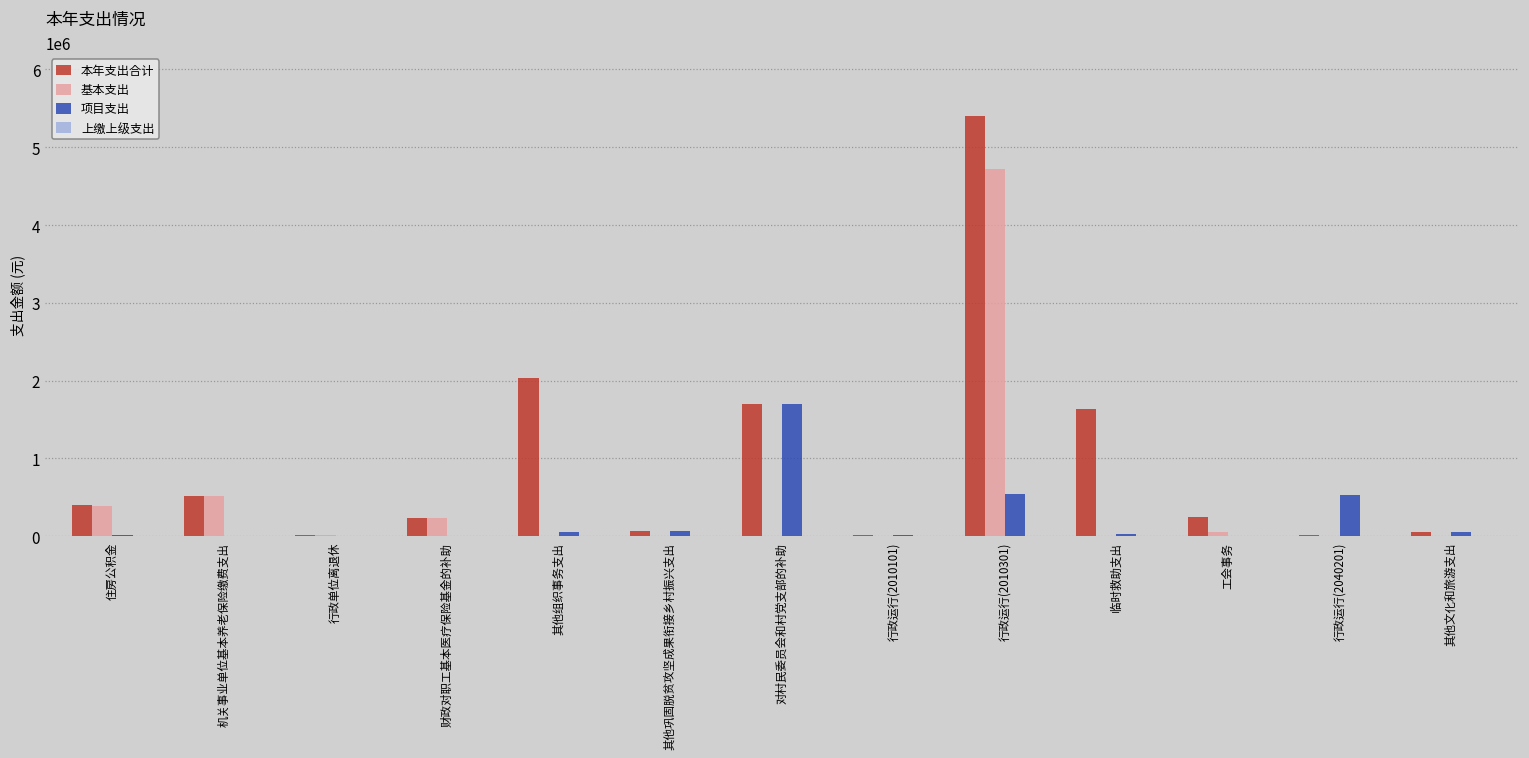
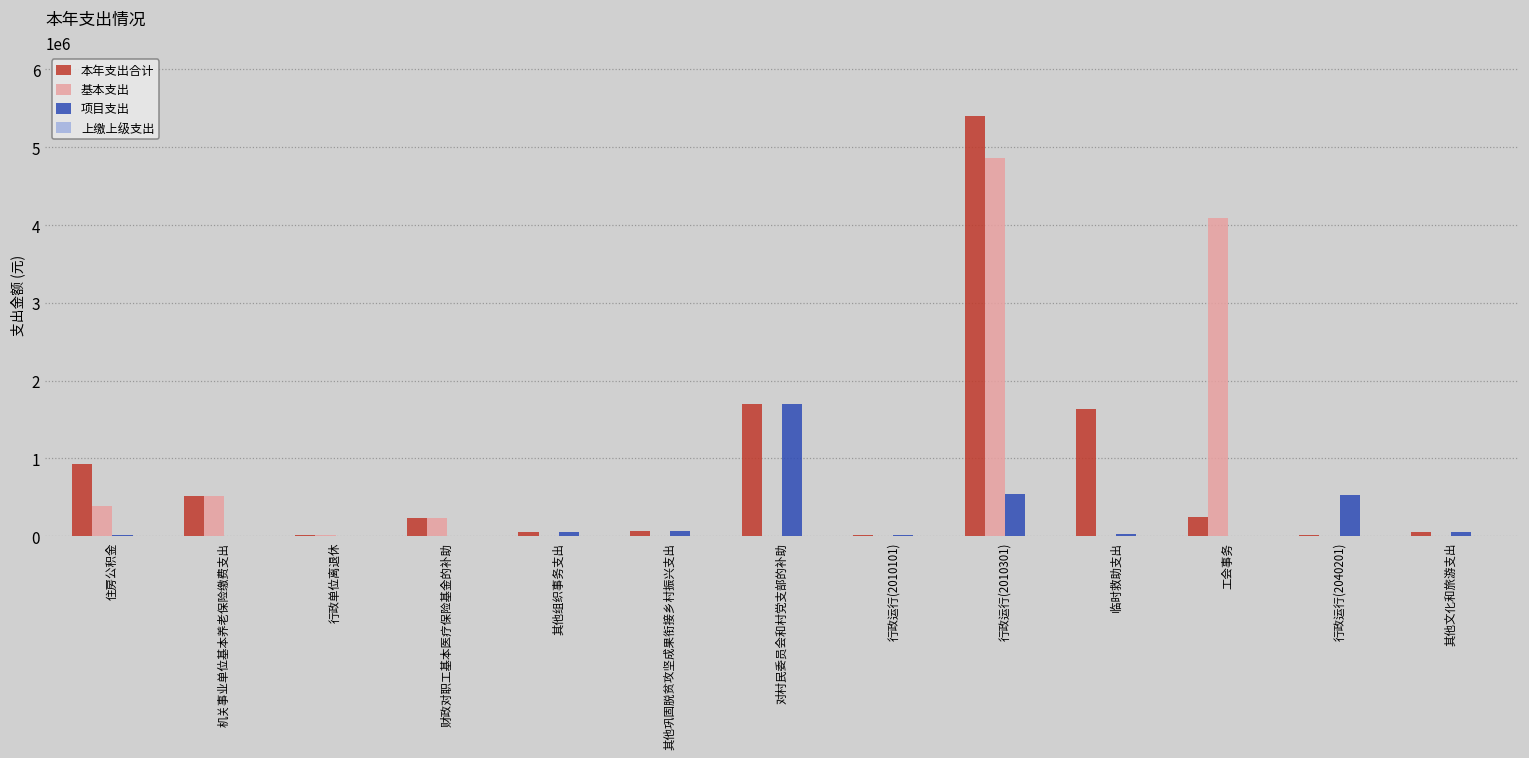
本年支出合计, 住房公积金: 400000 -> 900000
本年支出合计, 其他组织事务支出: 2000000 -> 100000
基本支出, 行政运行(2010301): 4700000 -> 4900000
基本支出, 工会事务: 100000 -> 4100000
